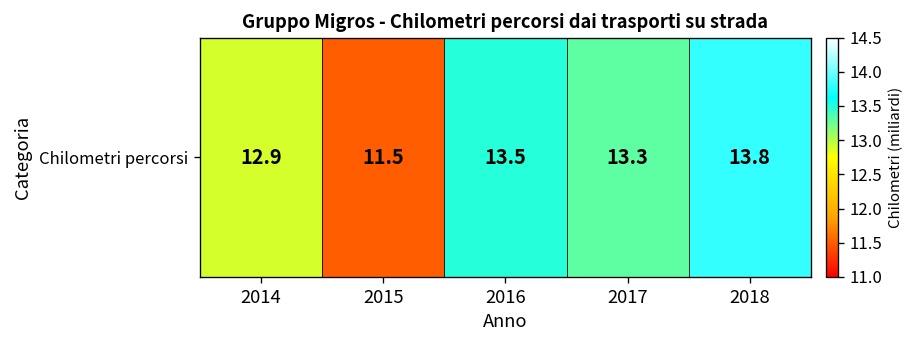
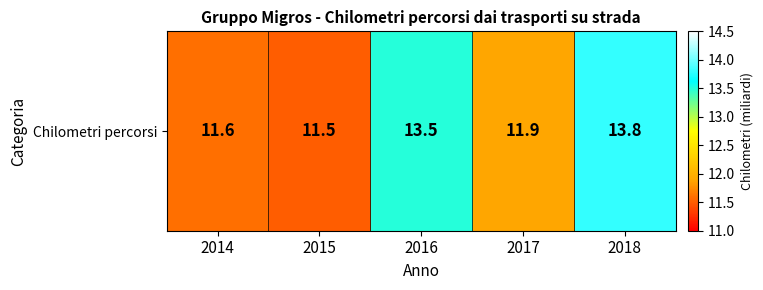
Chilometri percorsi, 2014: 12.9 -> 11.6
Chilometri percorsi, 2017: 13.3 -> 11.9
